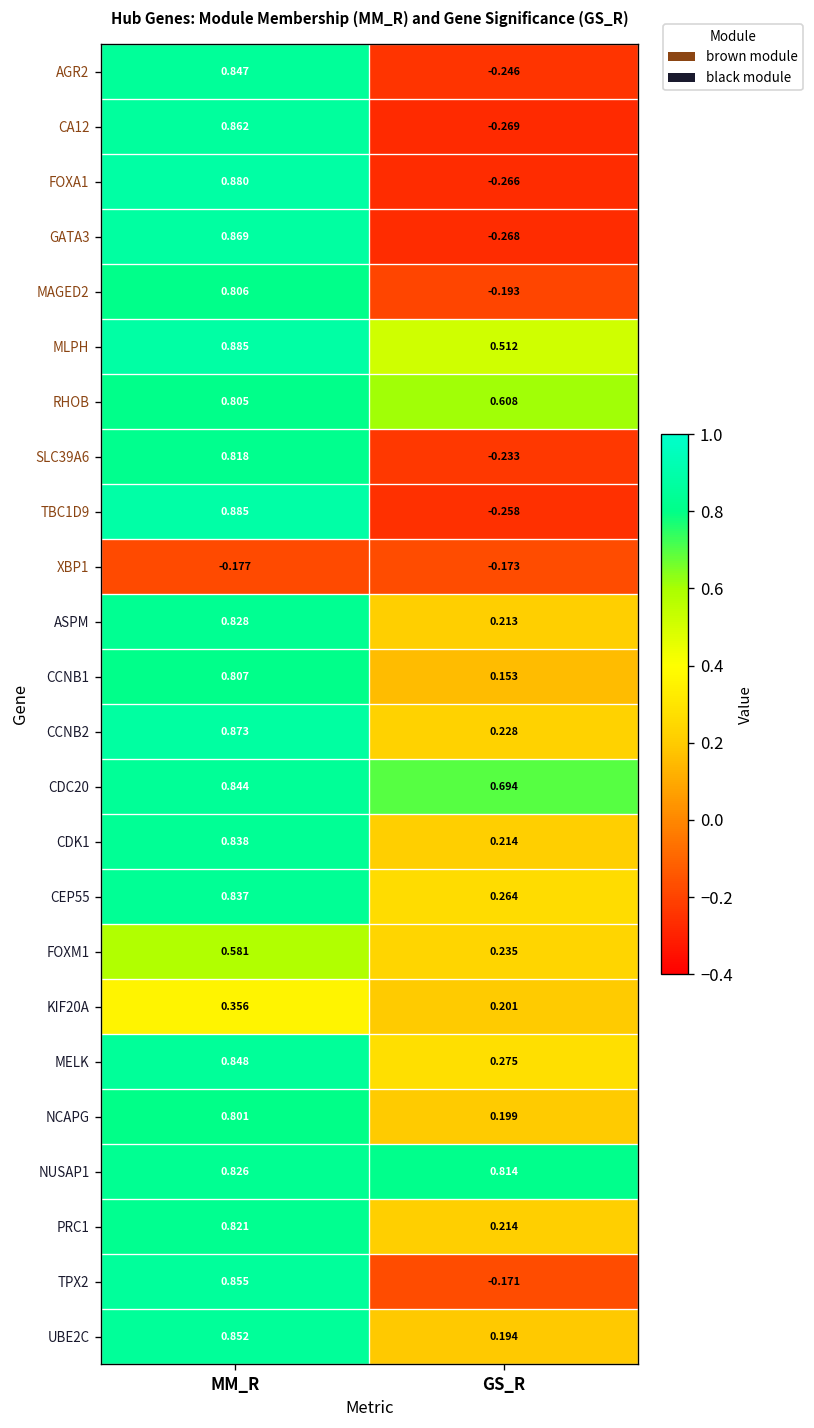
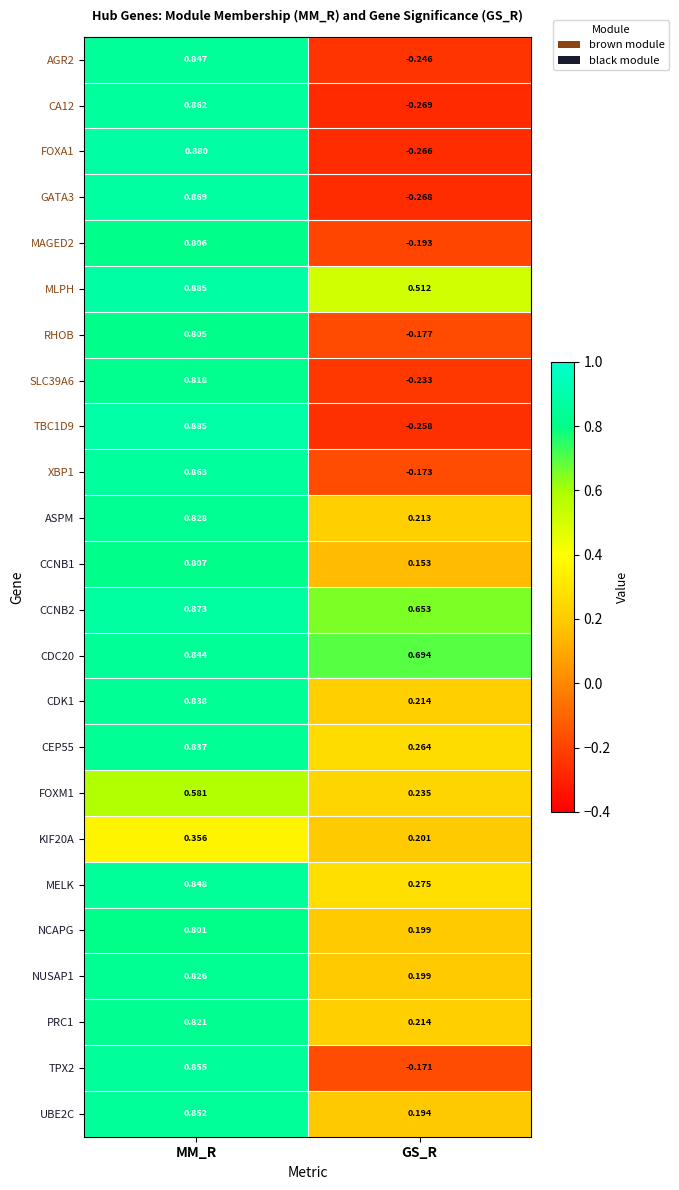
RHOB, GS_R: 0.608 -> -0.177
XBP1, MM_R: -0.177 -> 0.863
CCNB2, GS_R: 0.228 -> 0.653
NUSAP1, GS_R: 0.814 -> 0.199
